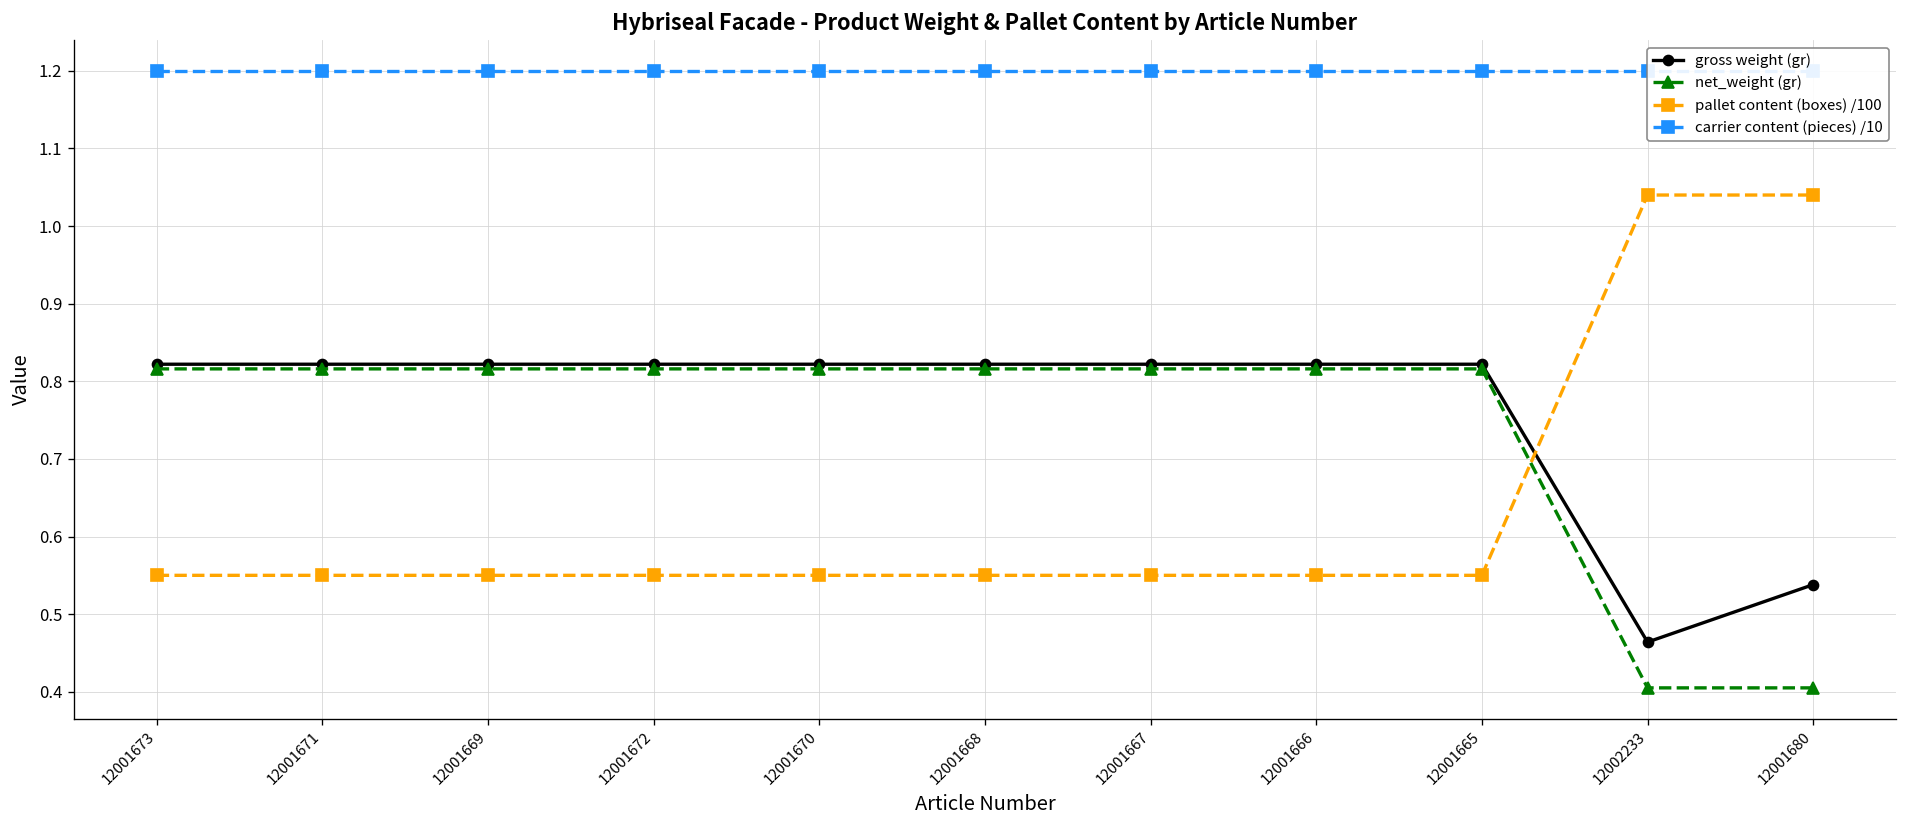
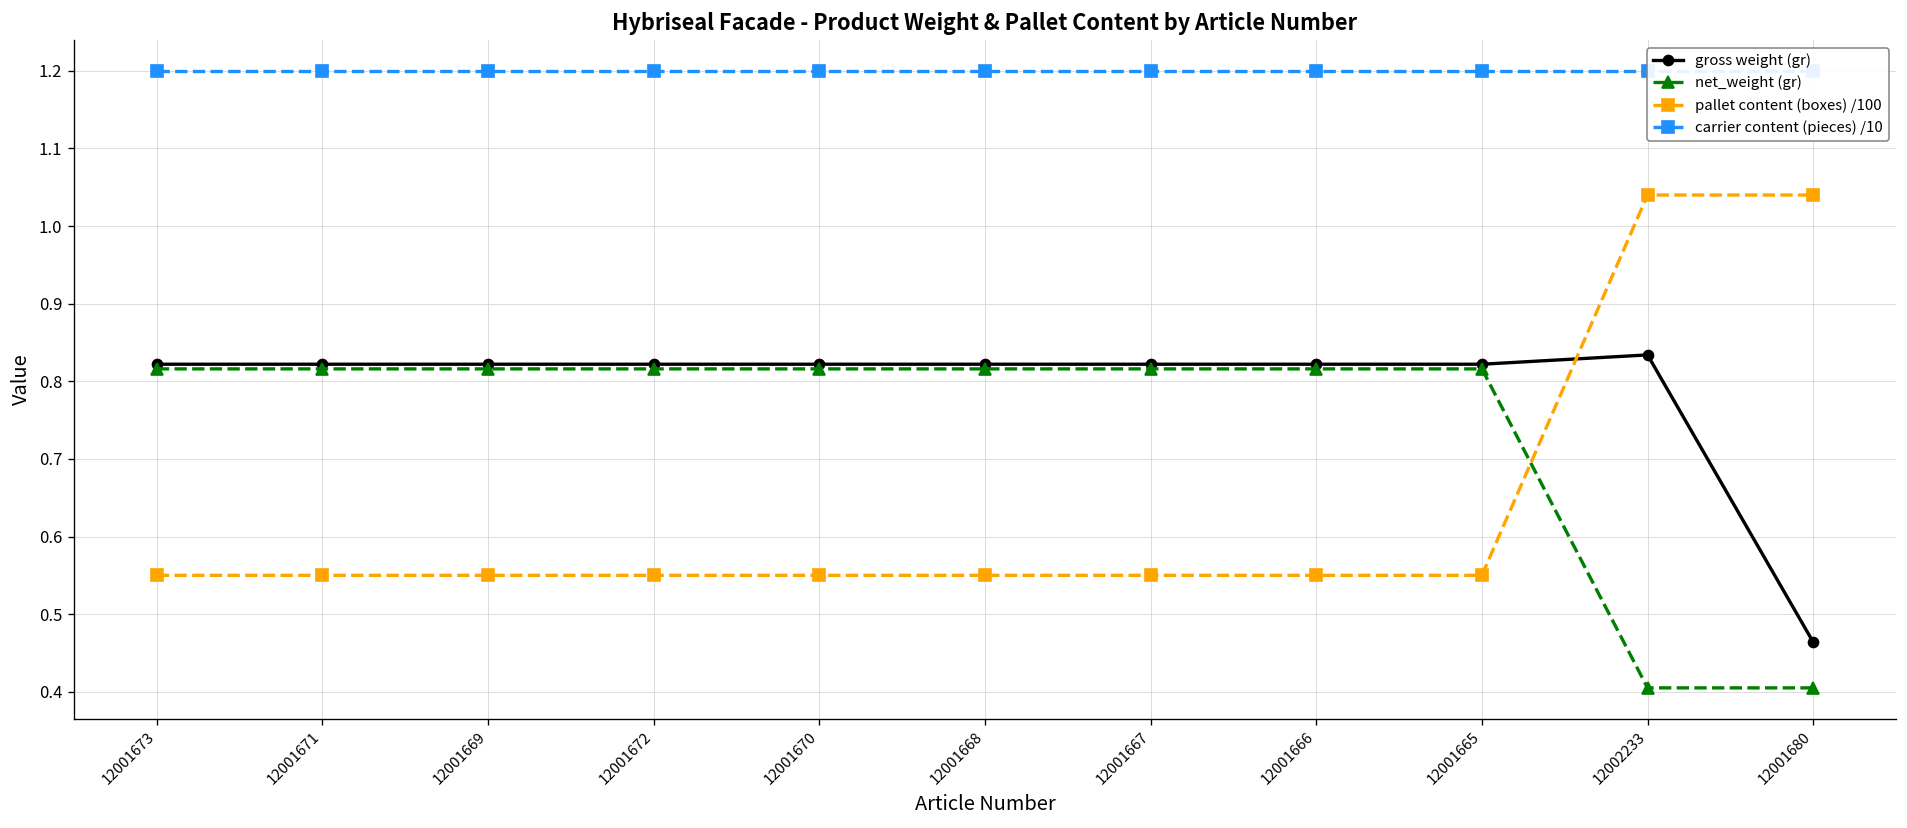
gross weight (gr), 12002233: 0.46 -> 0.83
gross weight (gr), 12001680: 0.54 -> 0.46
